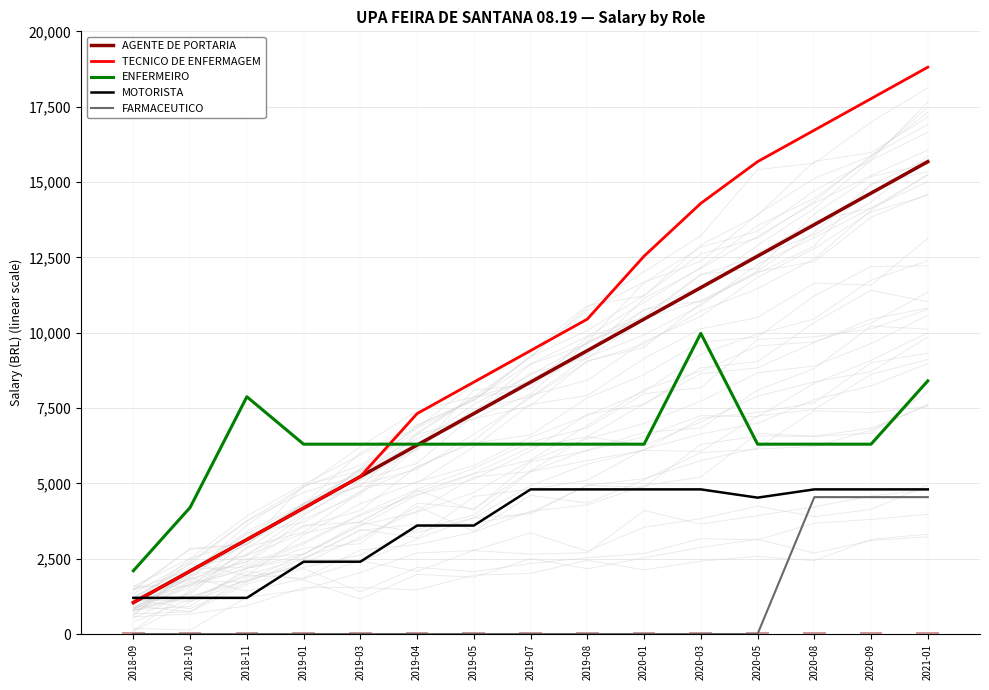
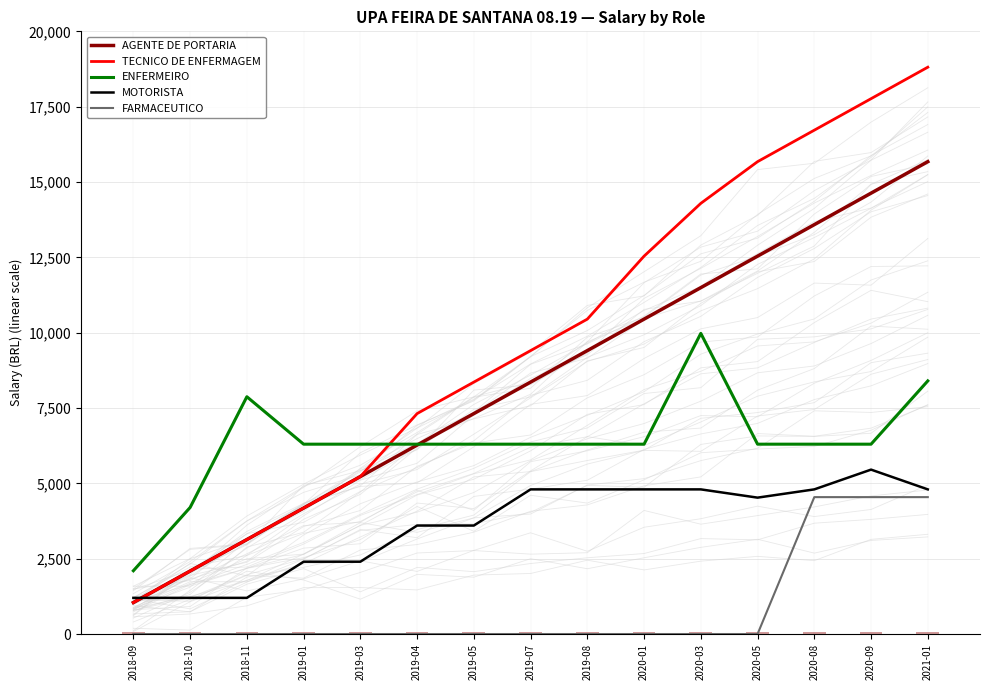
MOTORISTA, 2020-09: 4,800 -> 5,500
